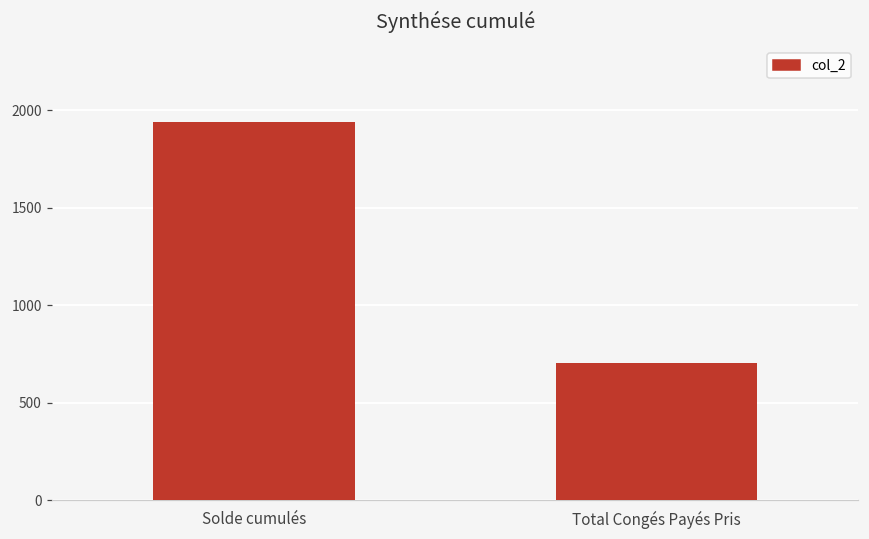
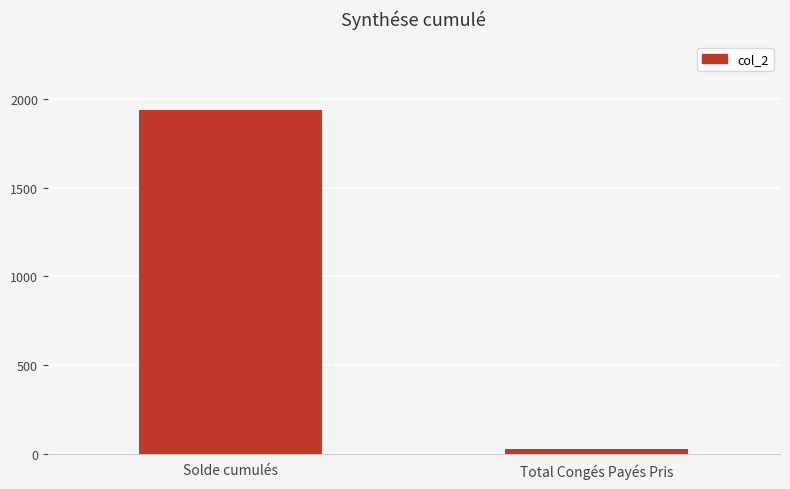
Total Congés Payés Pris: 710 -> 30
